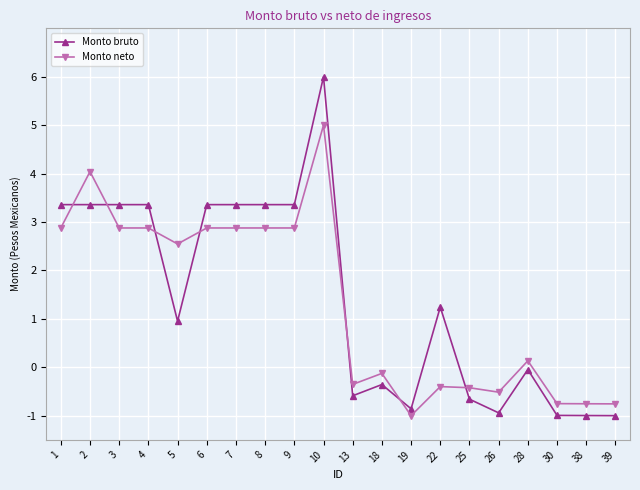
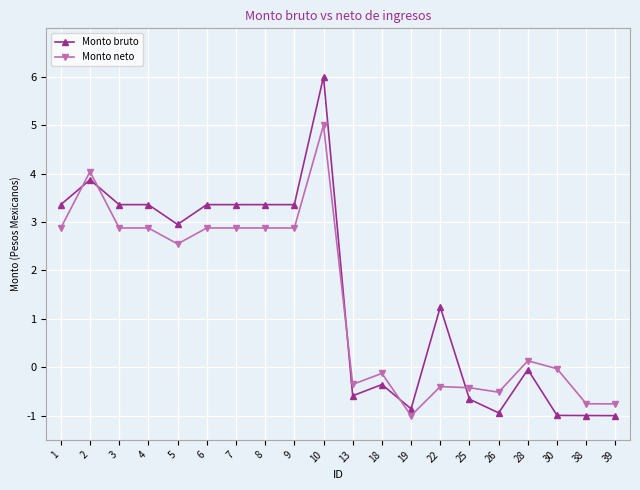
Monto bruto, 2: 3.4 -> 3.9
Monto bruto, 5: 1.0 -> 2.9
Monto neto, 30: -0.8 -> 0.0
